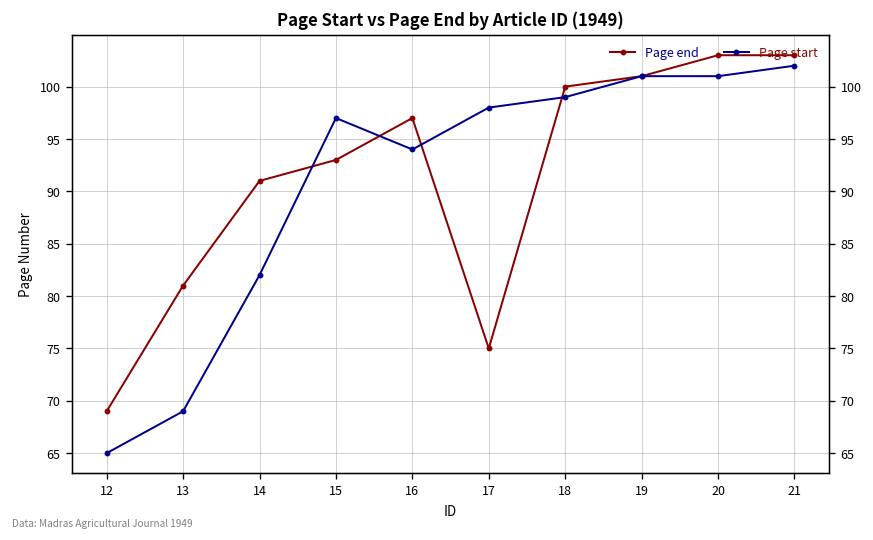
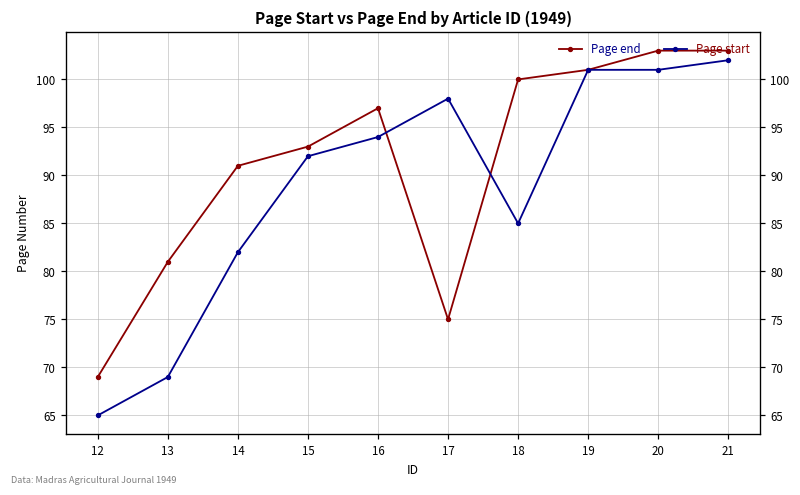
Page start, 15: 97 -> 92
Page start, 18: 99 -> 85
